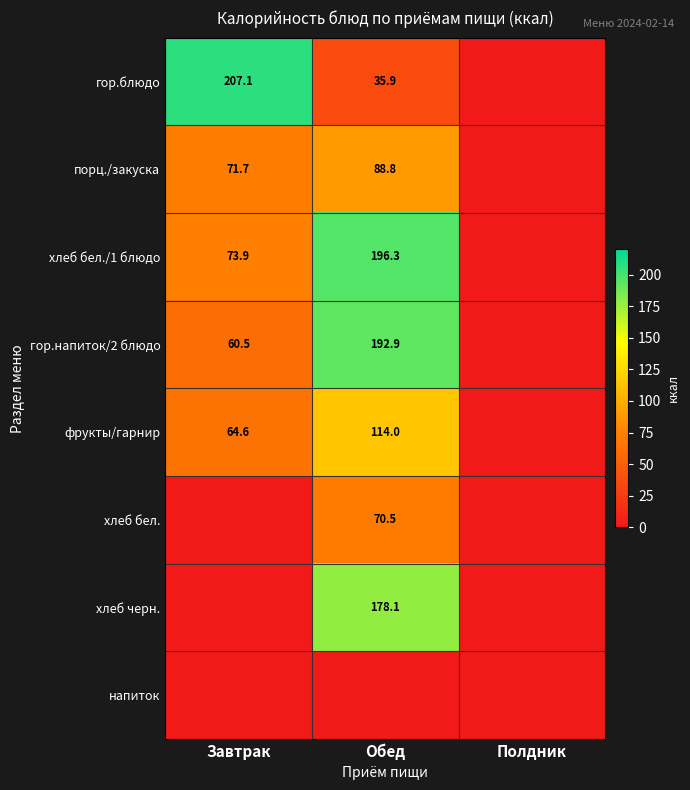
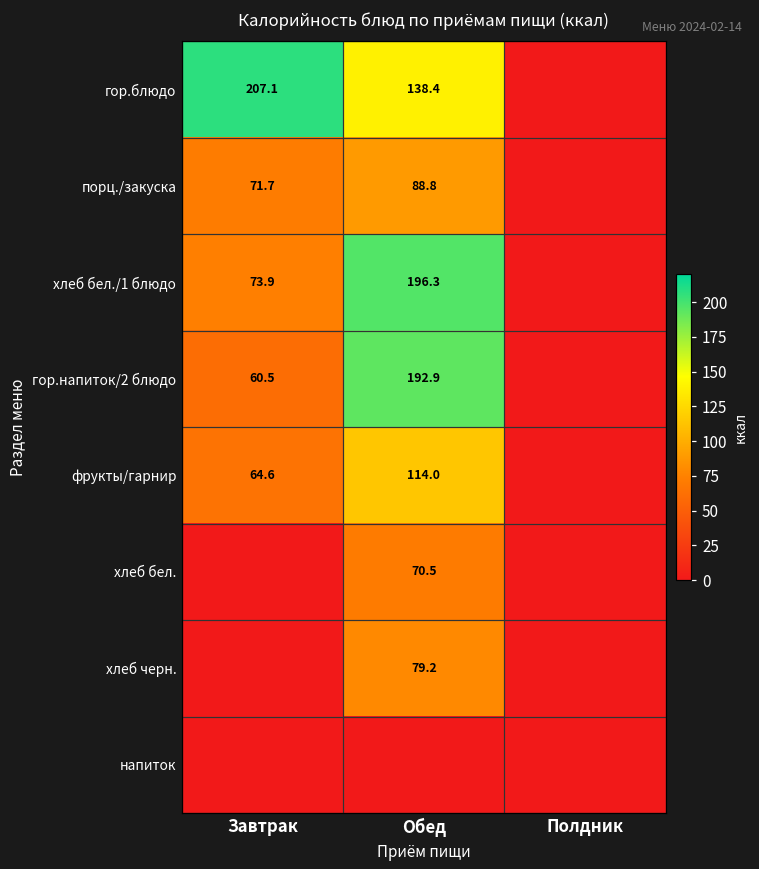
гор.блюдо, Обед: 35.9 -> 138.4
хлеб черн., Обед: 178.1 -> 79.2
